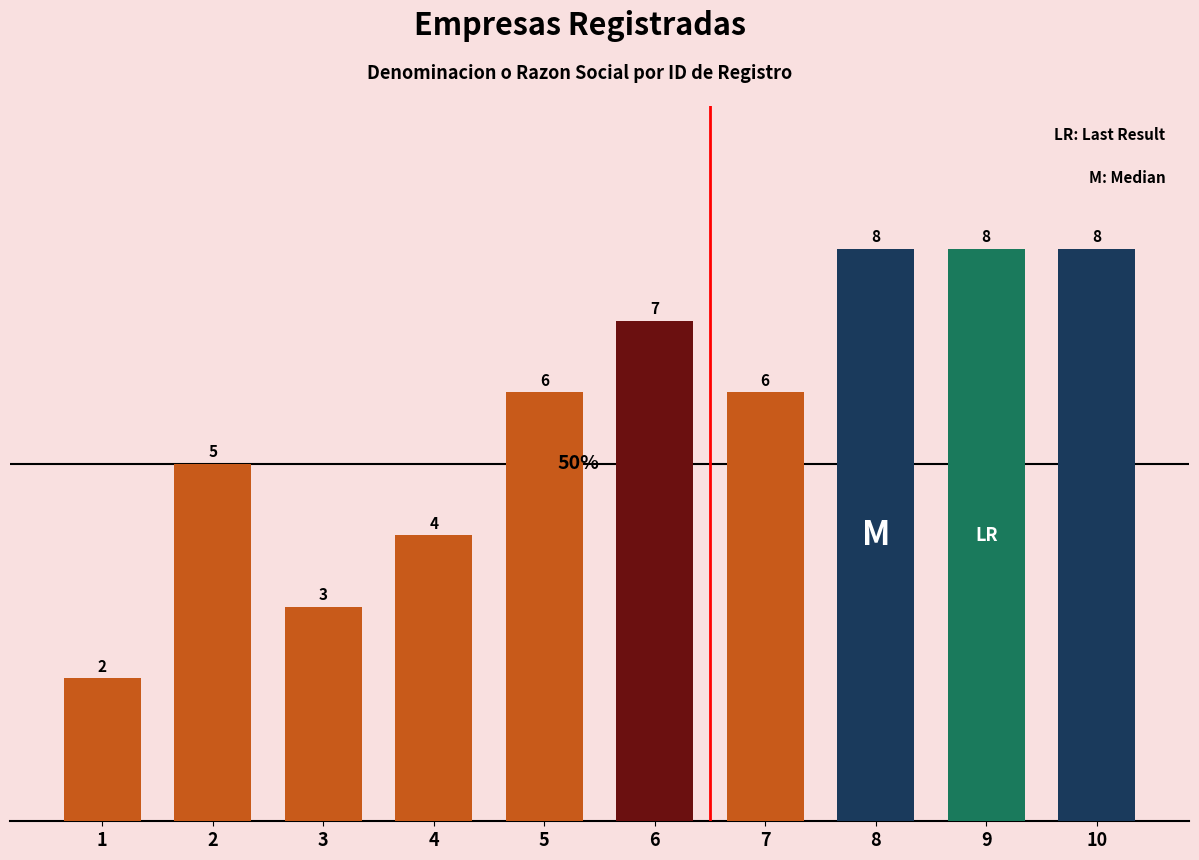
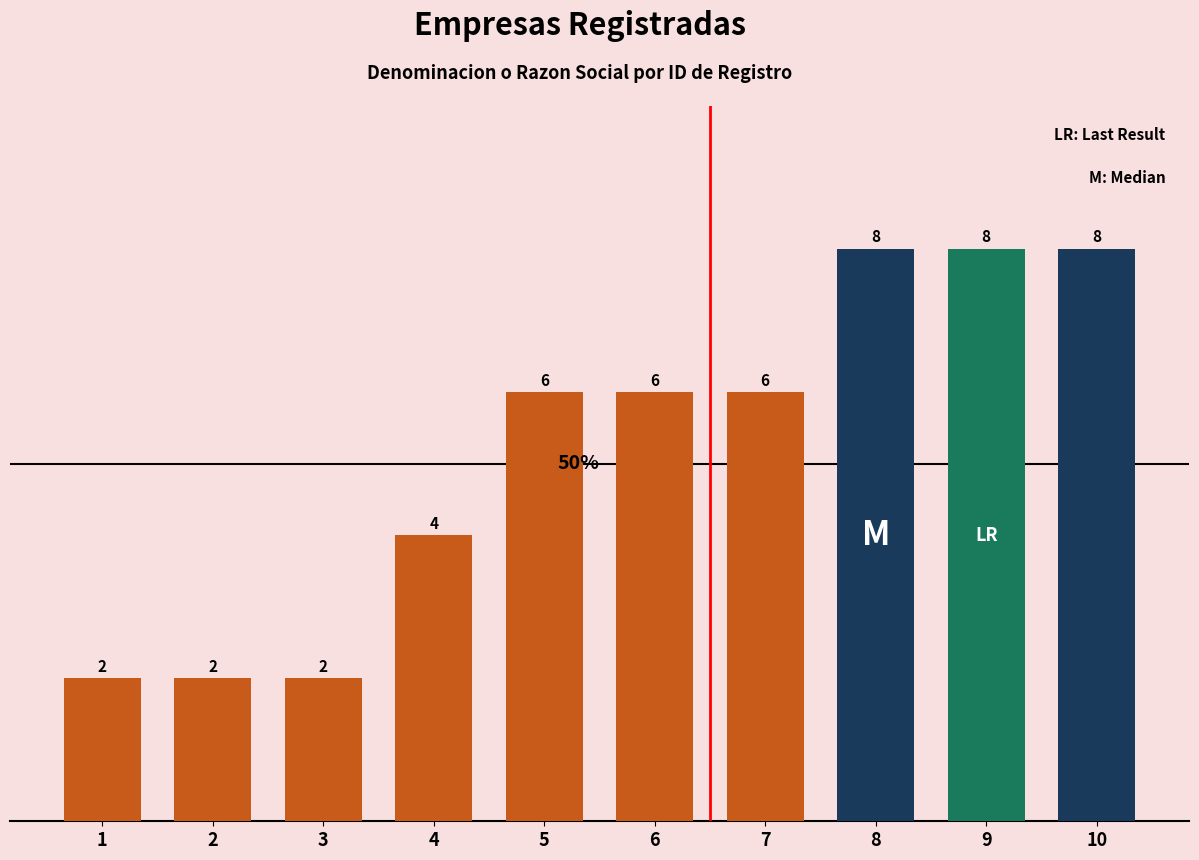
2: 5 -> 2
3: 3 -> 2
6: 7 -> 6
